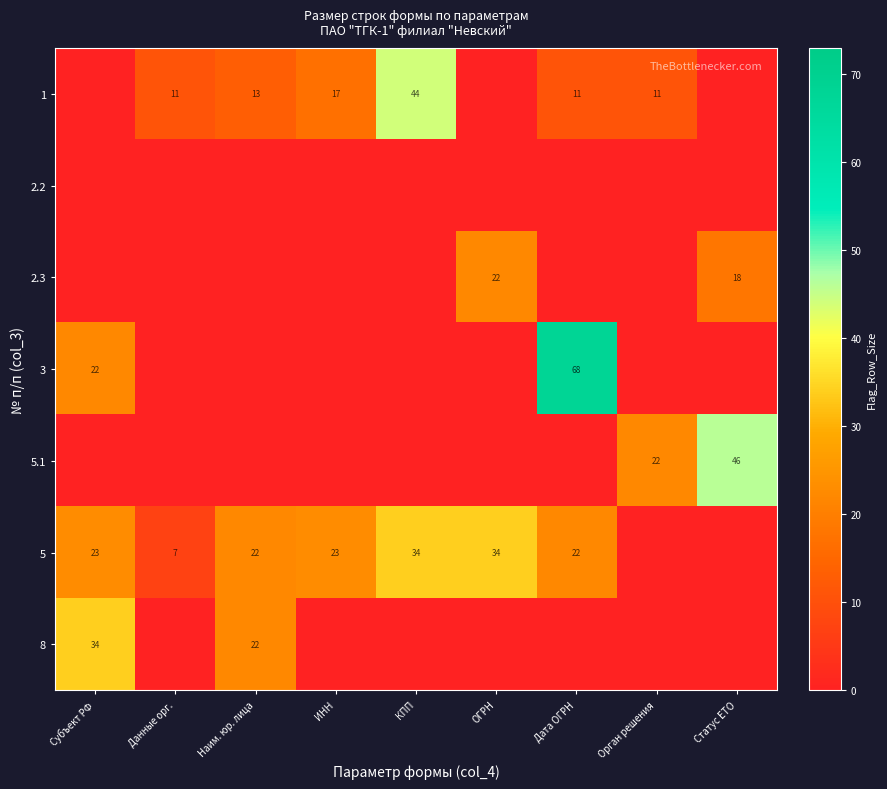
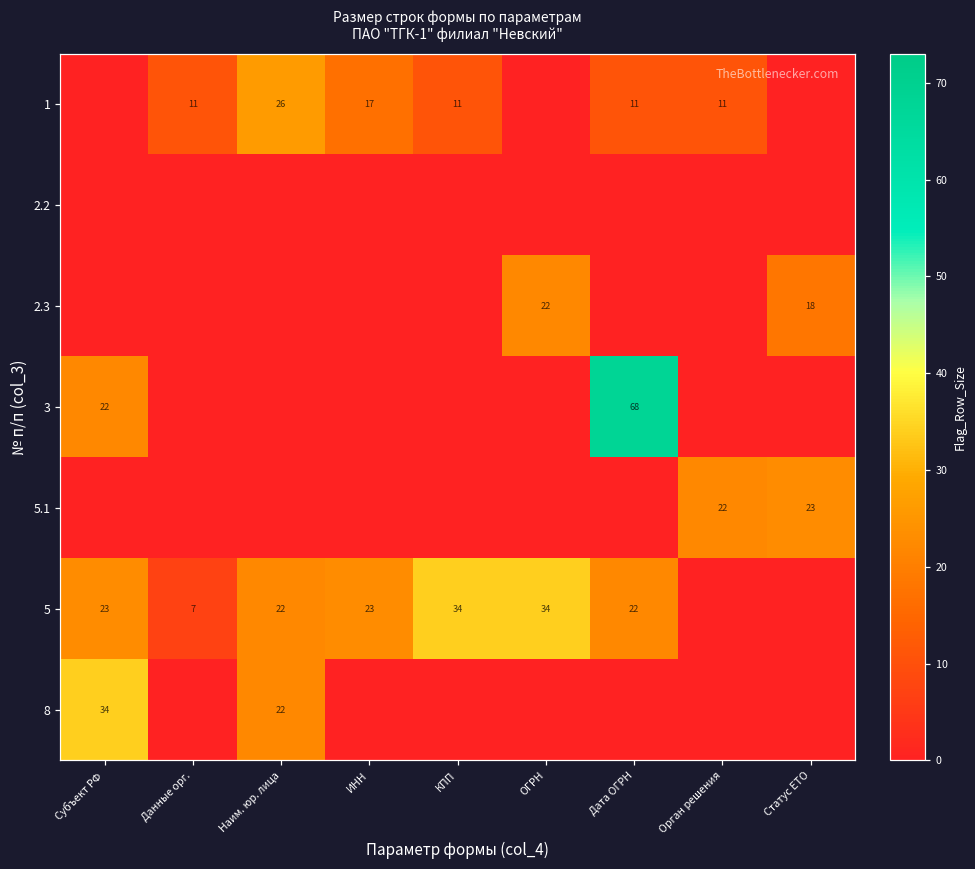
1, Наим. юр. лица: 13 -> 26
1, КПП: 44 -> 11
5.1, Статус ЕТО: 46 -> 23
